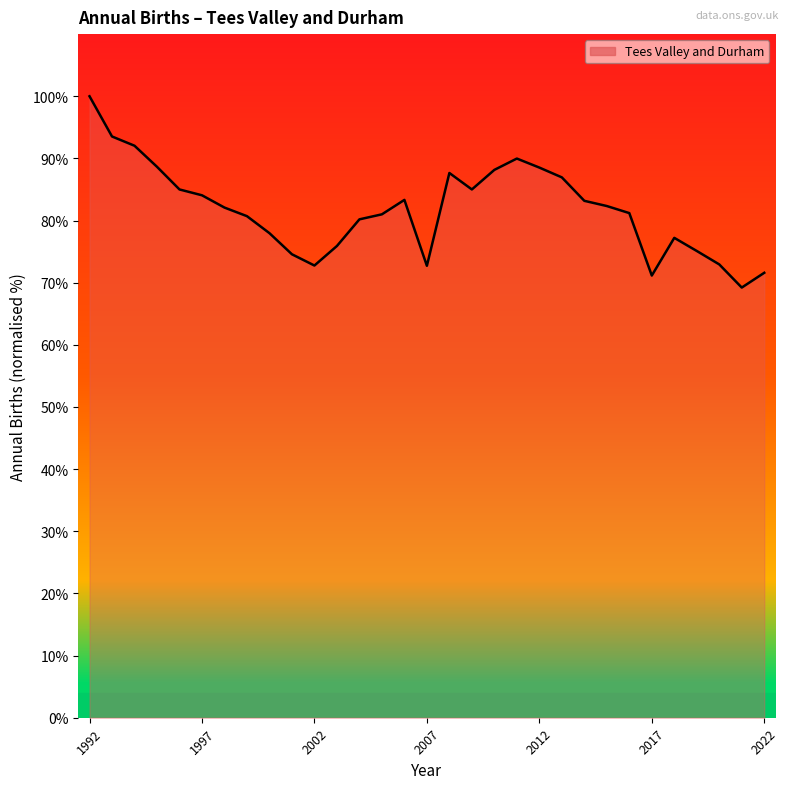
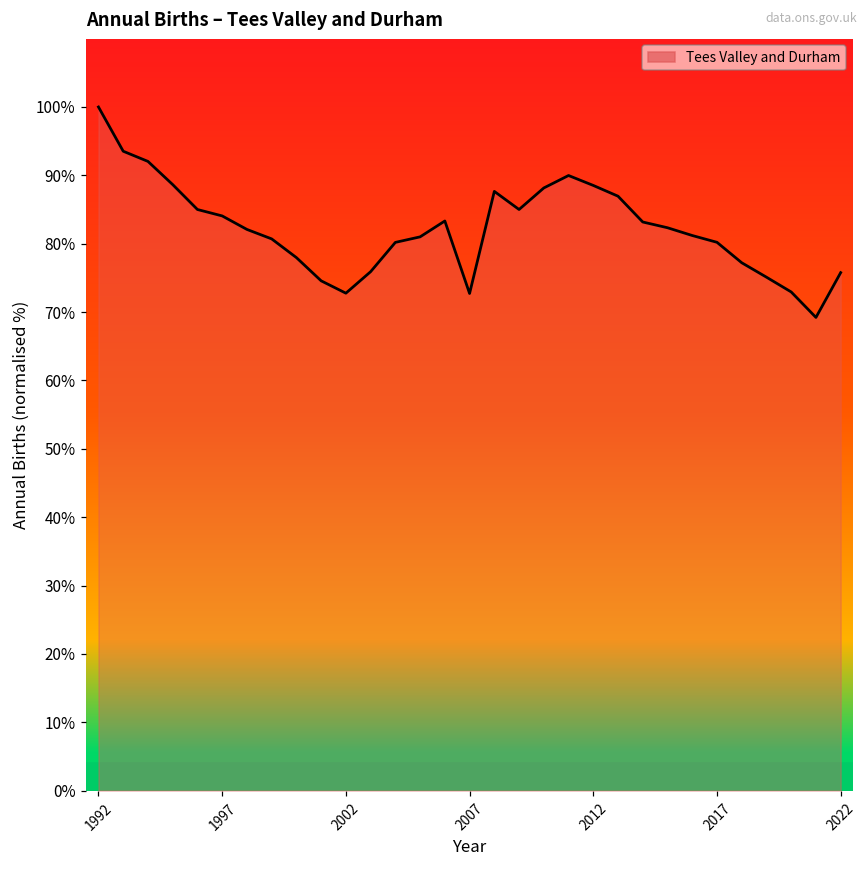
2017: 71% -> 80%
2022: 72% -> 76%
